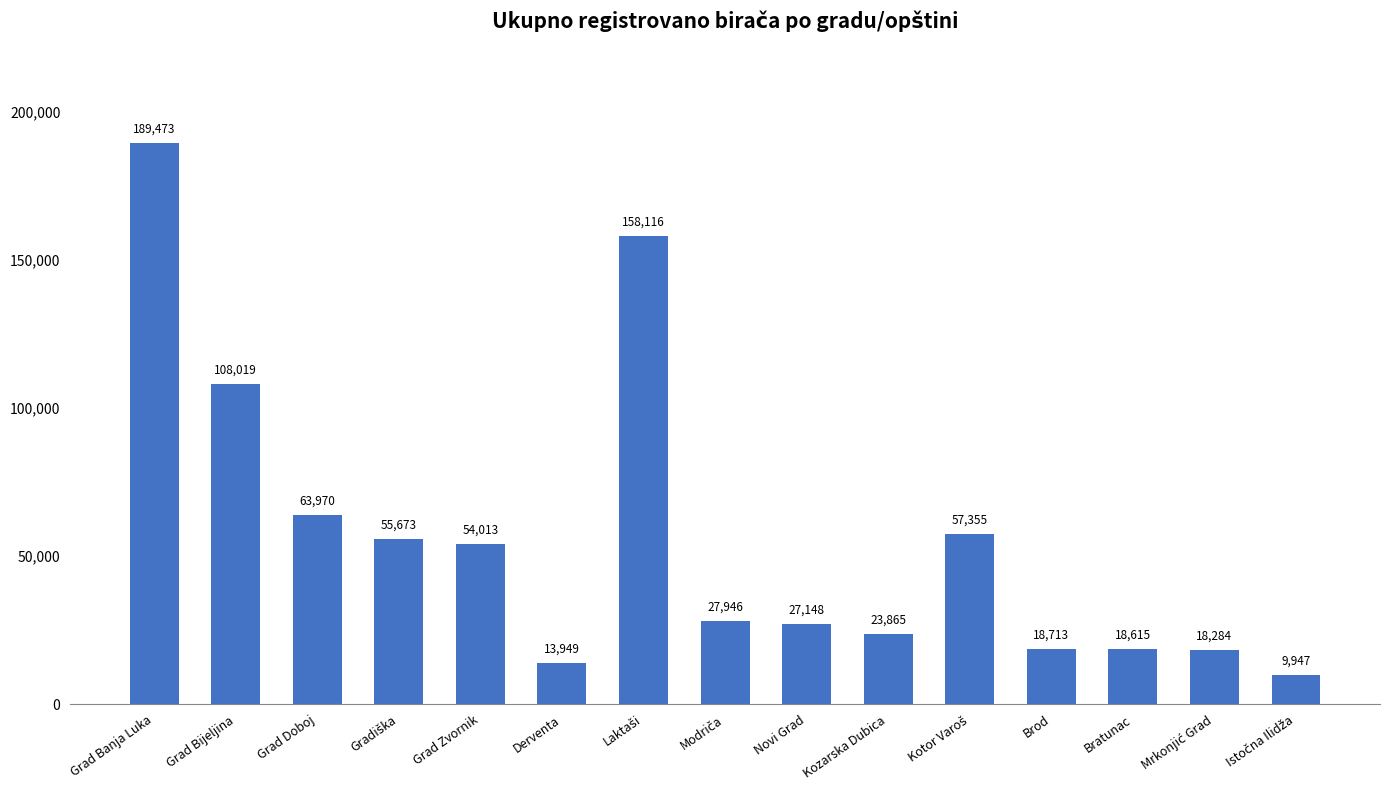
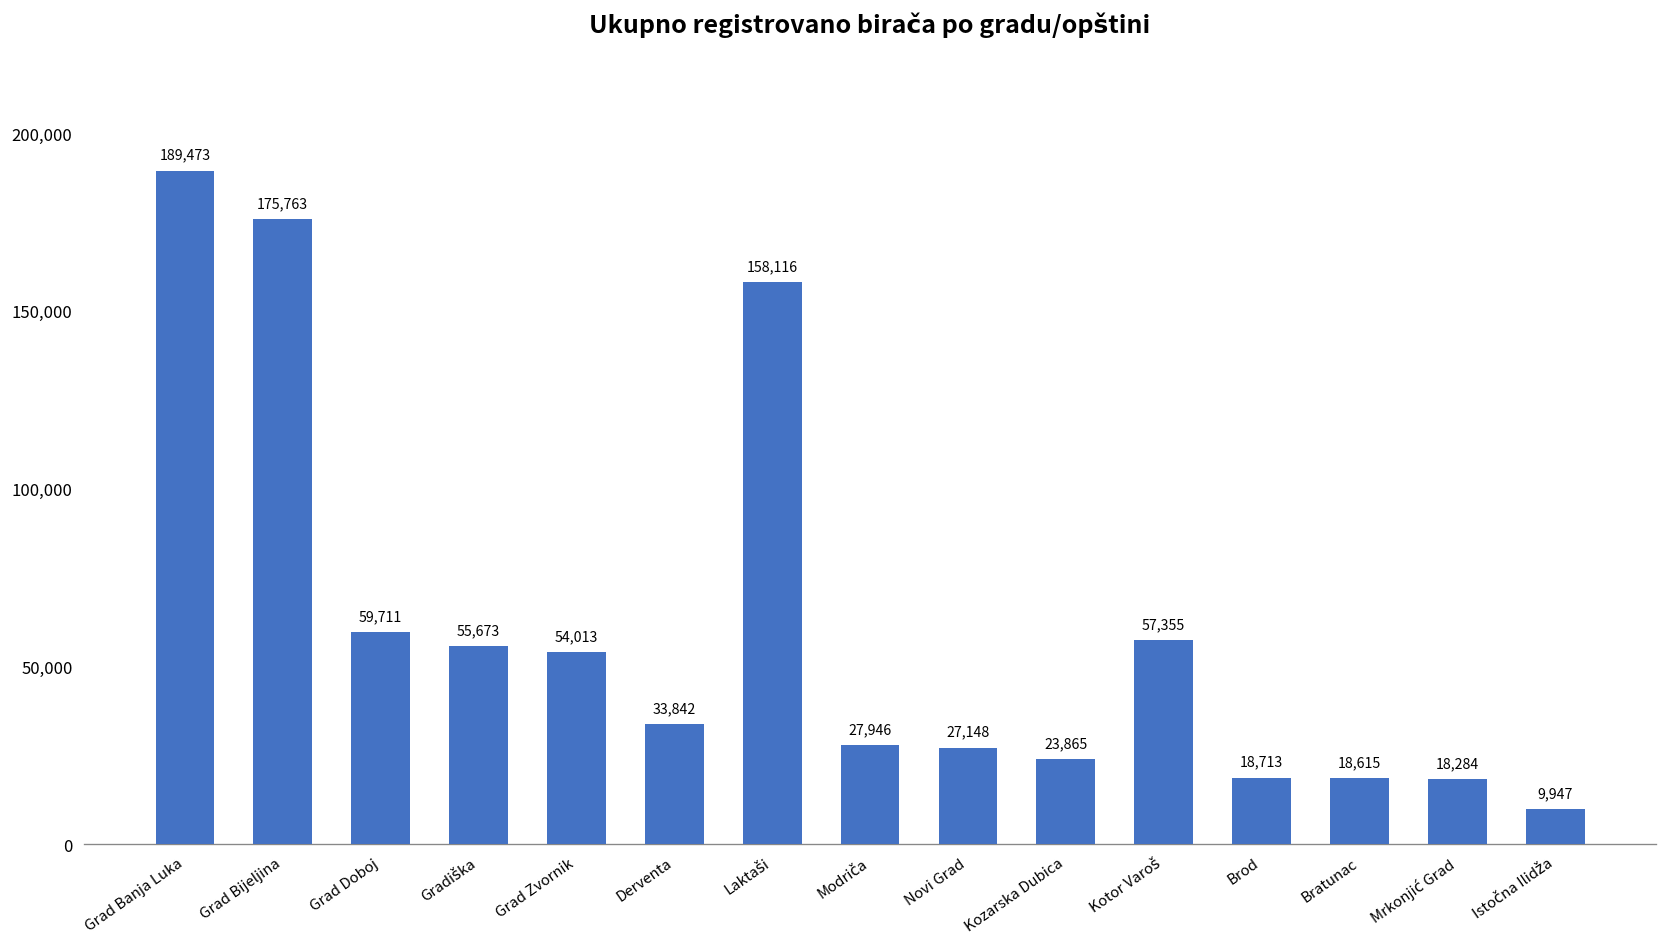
Grad Bijeljina: 108,019 -> 175,763
Grad Doboj: 63,970 -> 59,711
Derventa: 13,949 -> 33,842
